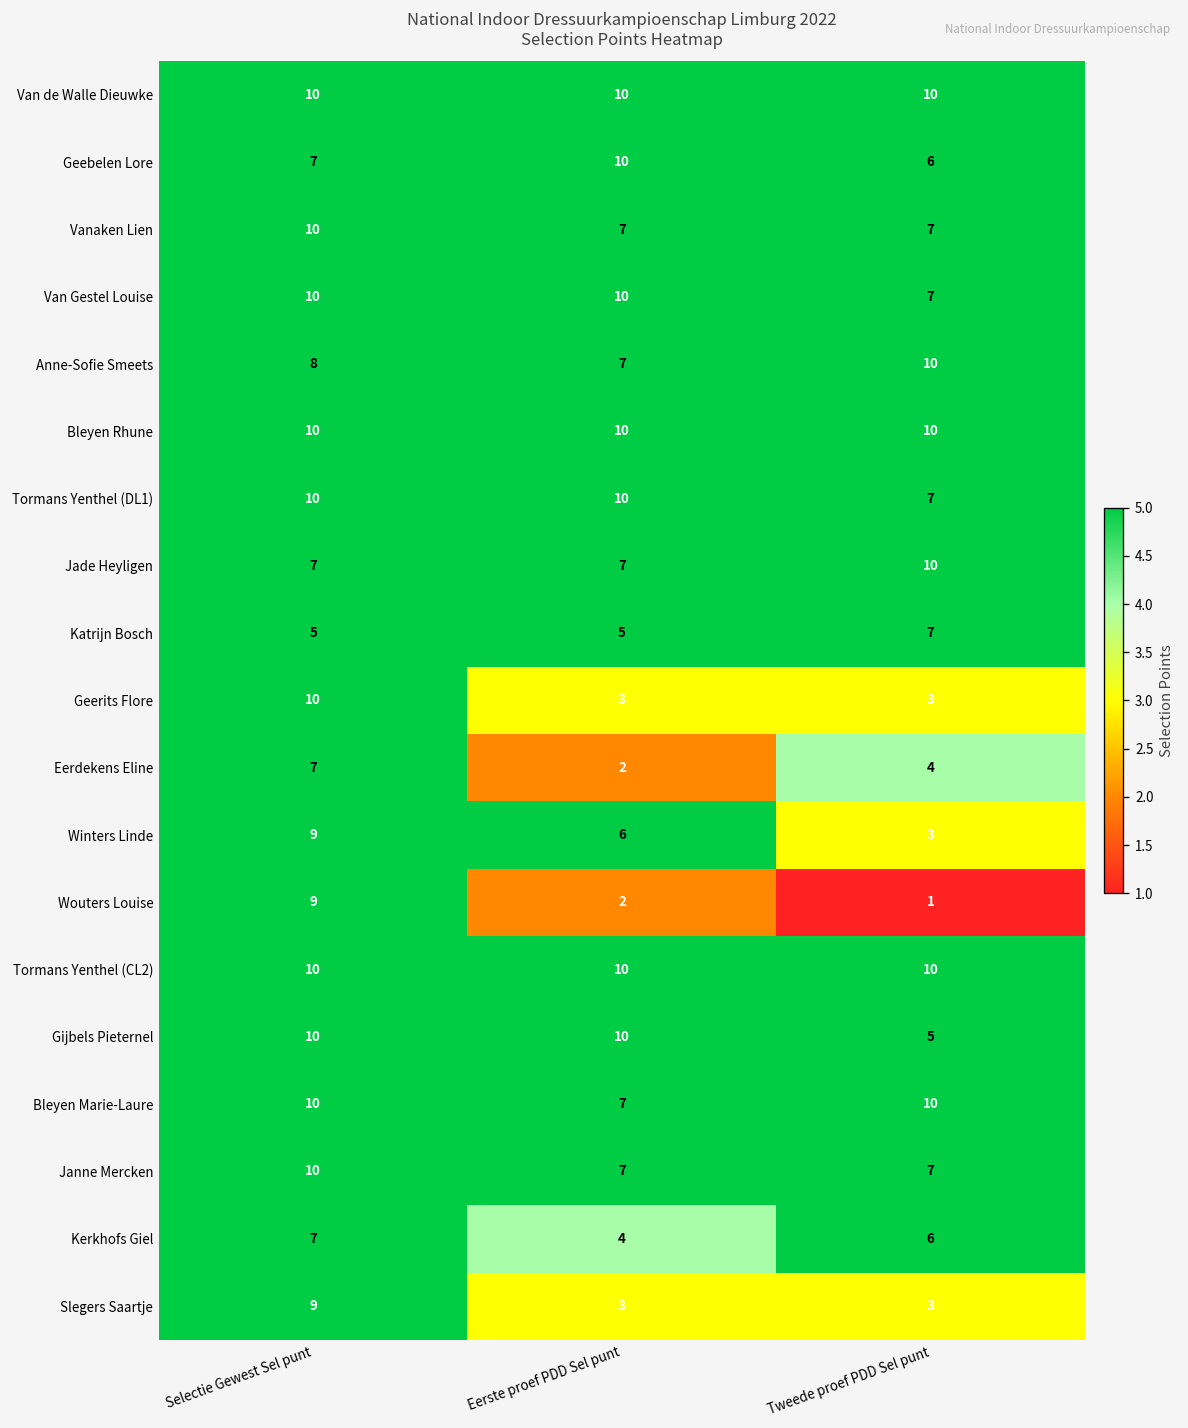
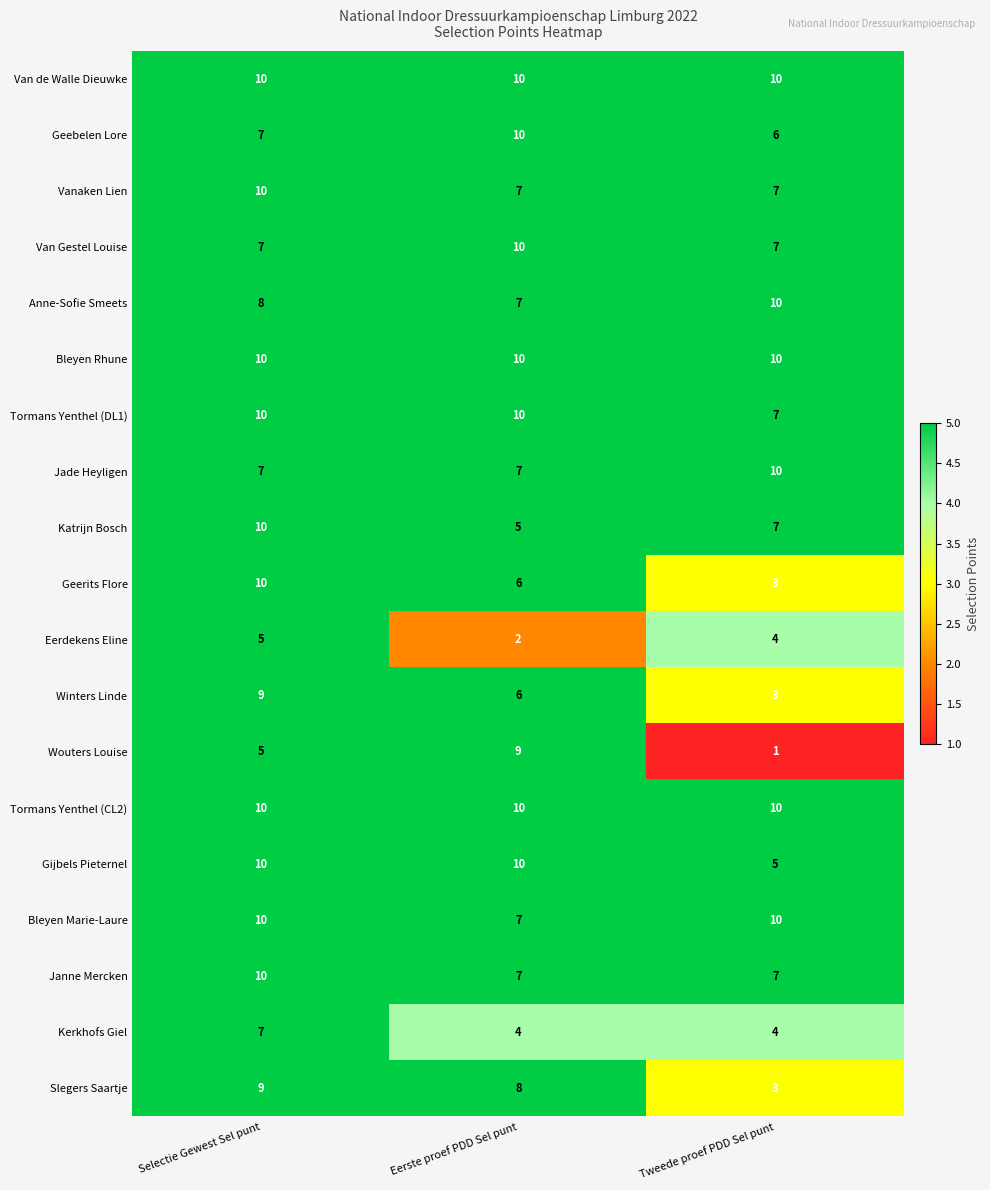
Van Gestel Louise, Selectie Gewest Sel punt: 10 -> 7
Katrijn Bosch, Selectie Gewest Sel punt: 5 -> 10
Geerits Flore, Eerste proef PDD Sel punt: 3 -> 6
Eerdekens Eline, Selectie Gewest Sel punt: 7 -> 5
Wouters Louise, Selectie Gewest Sel punt: 9 -> 5
Wouters Louise, Eerste proef PDD Sel punt: 2 -> 9
Kerkhofs Giel, Tweede proef PDD Sel punt: 6 -> 4
Slegers Saartje, Eerste proef PDD Sel punt: 3 -> 8
